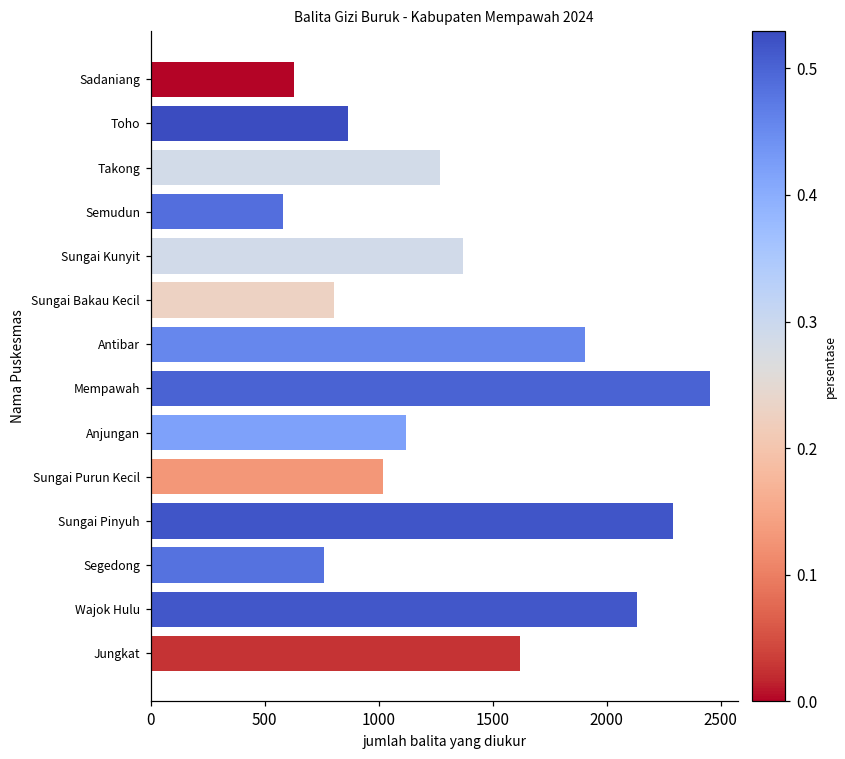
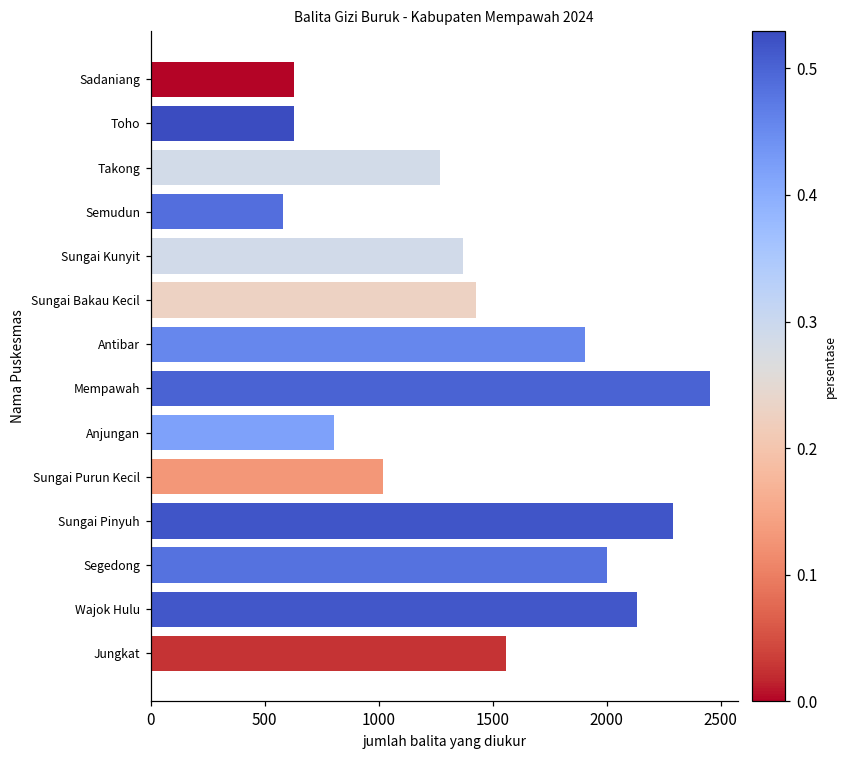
Toho: 870 -> 630
Sungai Bakau Kecil: 810 -> 1430
Anjungan: 1120 -> 810
Segedong: 760 -> 2000
Jungkat: 1620 -> 1560
